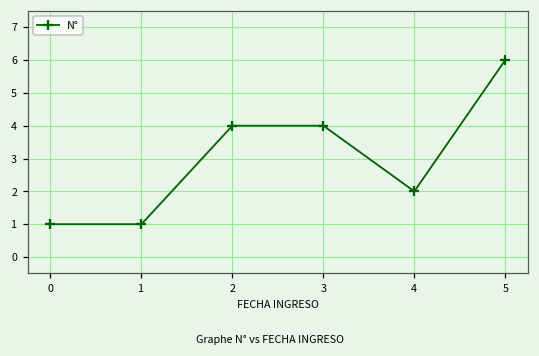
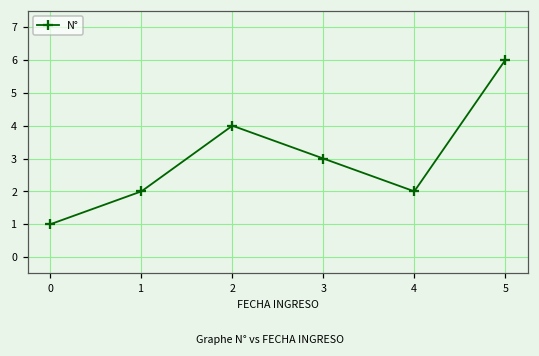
1: 1 -> 2
3: 4 -> 3
